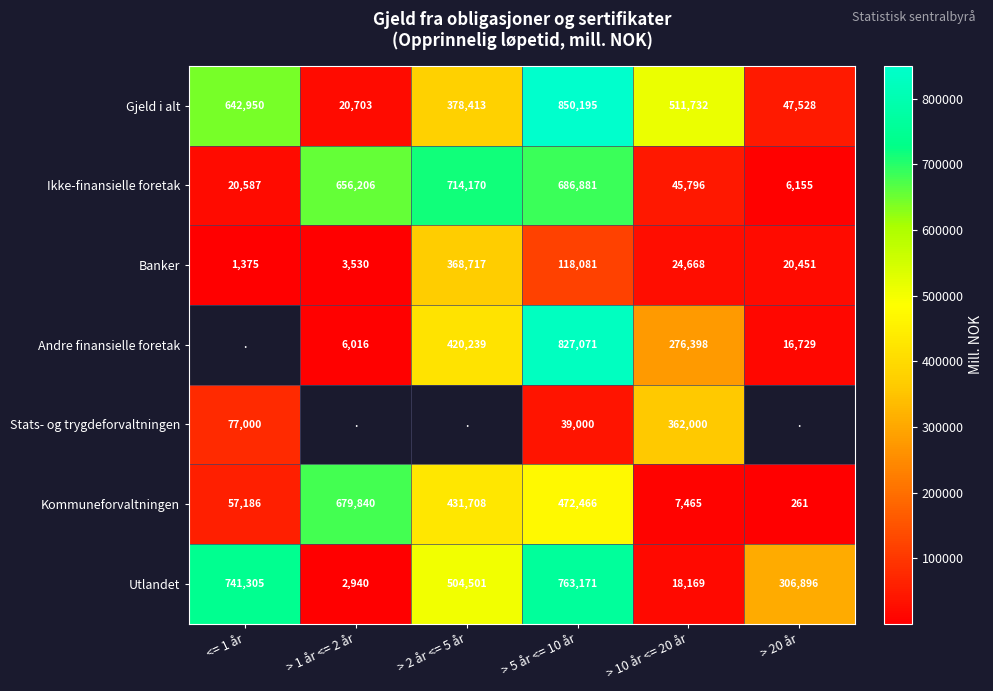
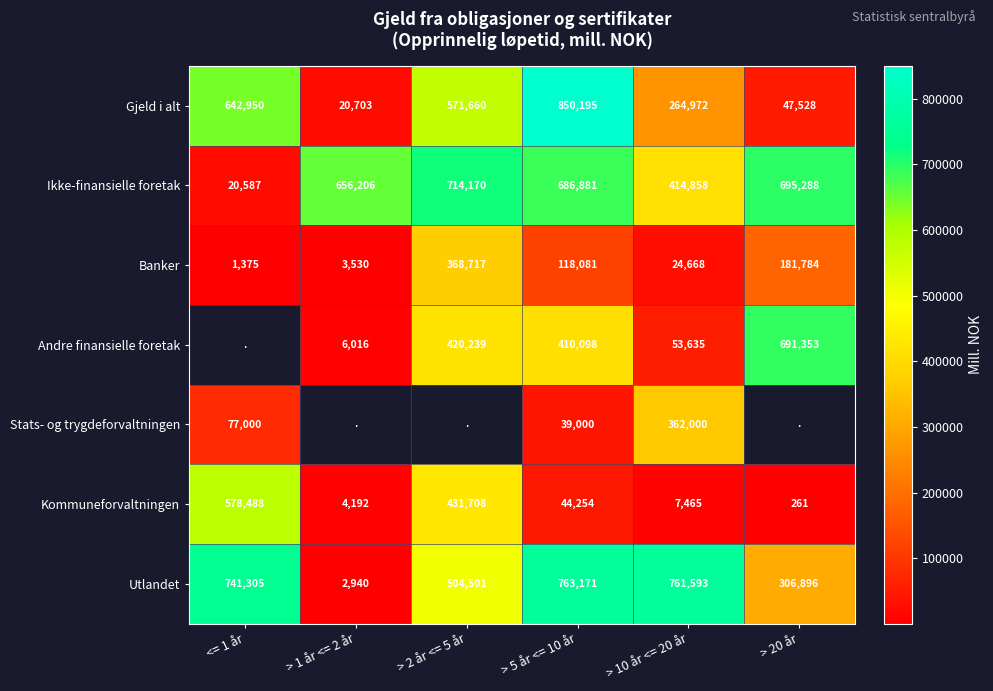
Gjeld i alt, > 2 år <= 5 år: 378,413 -> 571,660
Gjeld i alt, > 10 år <= 20 år: 511,732 -> 264,972
Ikke-finansielle foretak, > 10 år <= 20 år: 45,796 -> 414,858
Ikke-finansielle foretak, > 20 år: 6,155 -> 695,288
Banker, > 20 år: 20,451 -> 181,784
Andre finansielle foretak, > 5 år <= 10 år: 827,071 -> 410,098
Andre finansielle foretak, > 10 år <= 20 år: 276,398 -> 53,635
Andre finansielle foretak, > 20 år: 16,729 -> 691,353
Kommuneforvaltningen, <= 1 år: 57,186 -> 578,488
Kommuneforvaltningen, > 1 år <= 2 år: 679,840 -> 4,192
Kommuneforvaltningen, > 5 år <= 10 år: 472,466 -> 44,254
Utlandet, > 10 år <= 20 år: 18,169 -> 761,593
